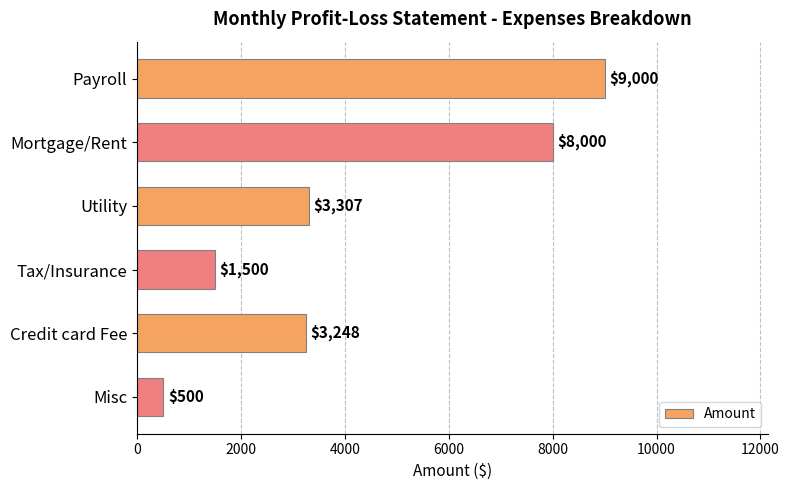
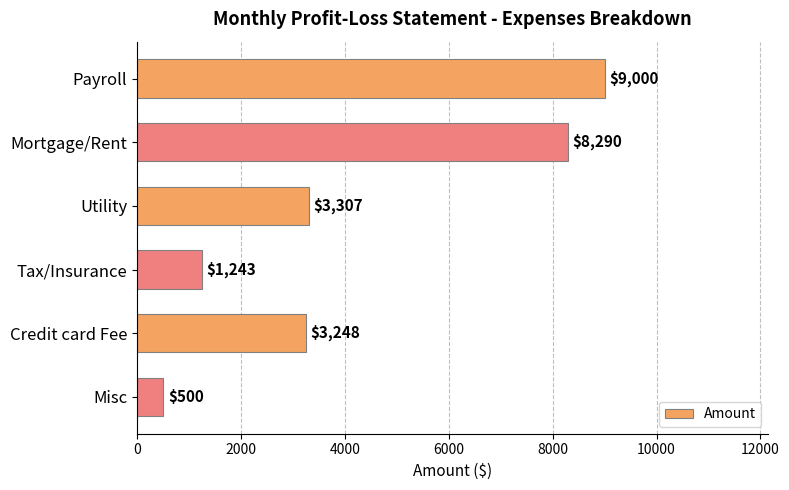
Mortgage/Rent: $8,000 -> $8,290
Tax/Insurance: $1,500 -> $1,243
